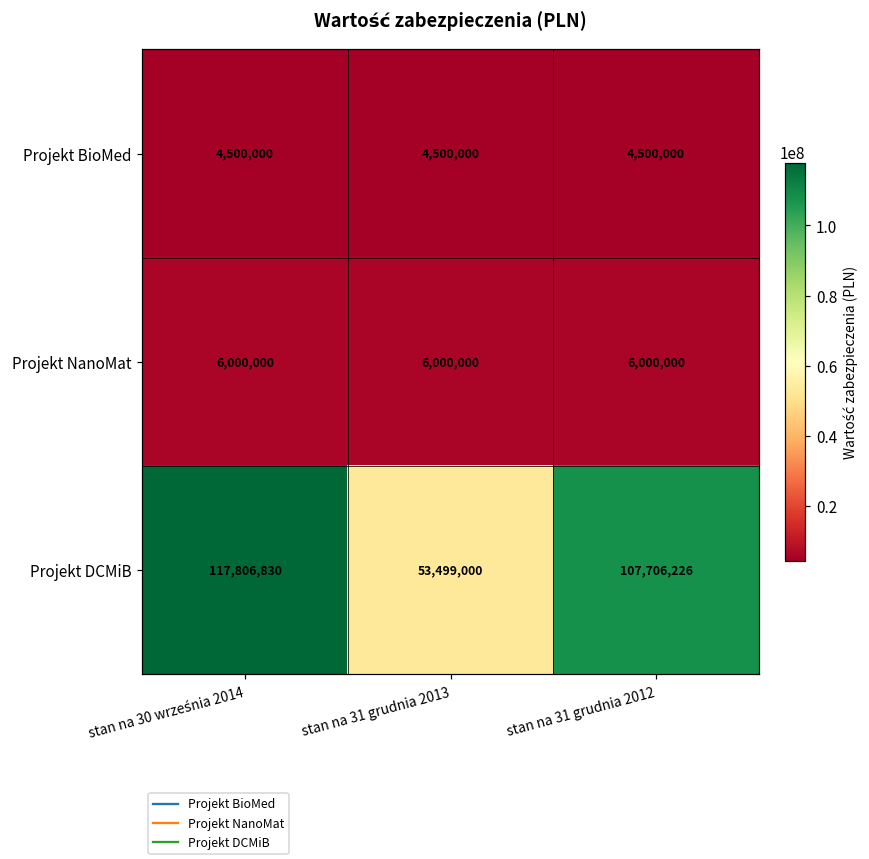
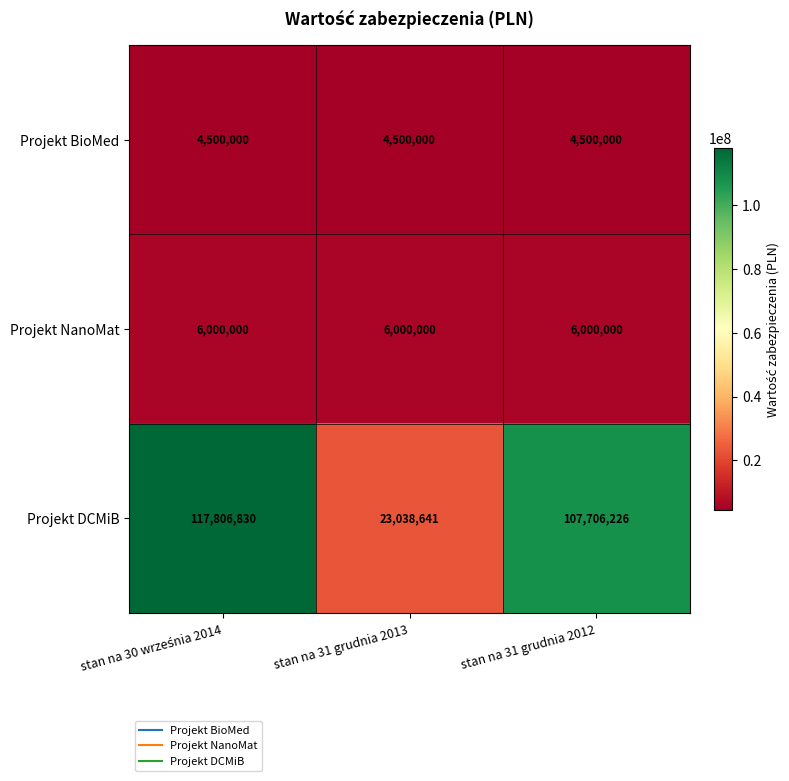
Projekt DCMiB, stan na 31 grudnia 2013: 53,499,000 -> 23,038,641
